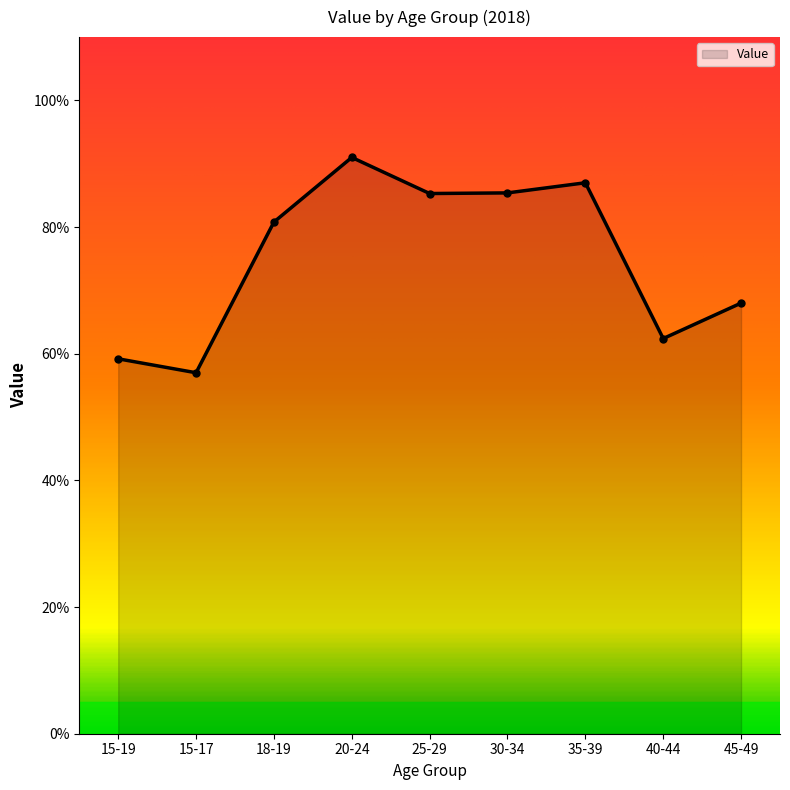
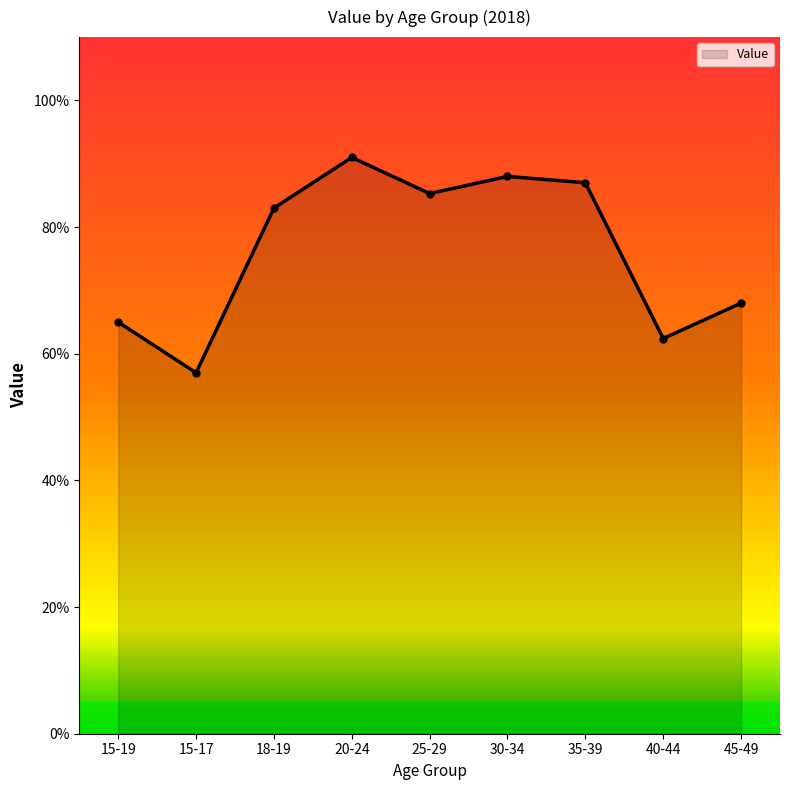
15-19: 59% -> 65%
18-19: 81% -> 83%
30-34: 85% -> 88%
